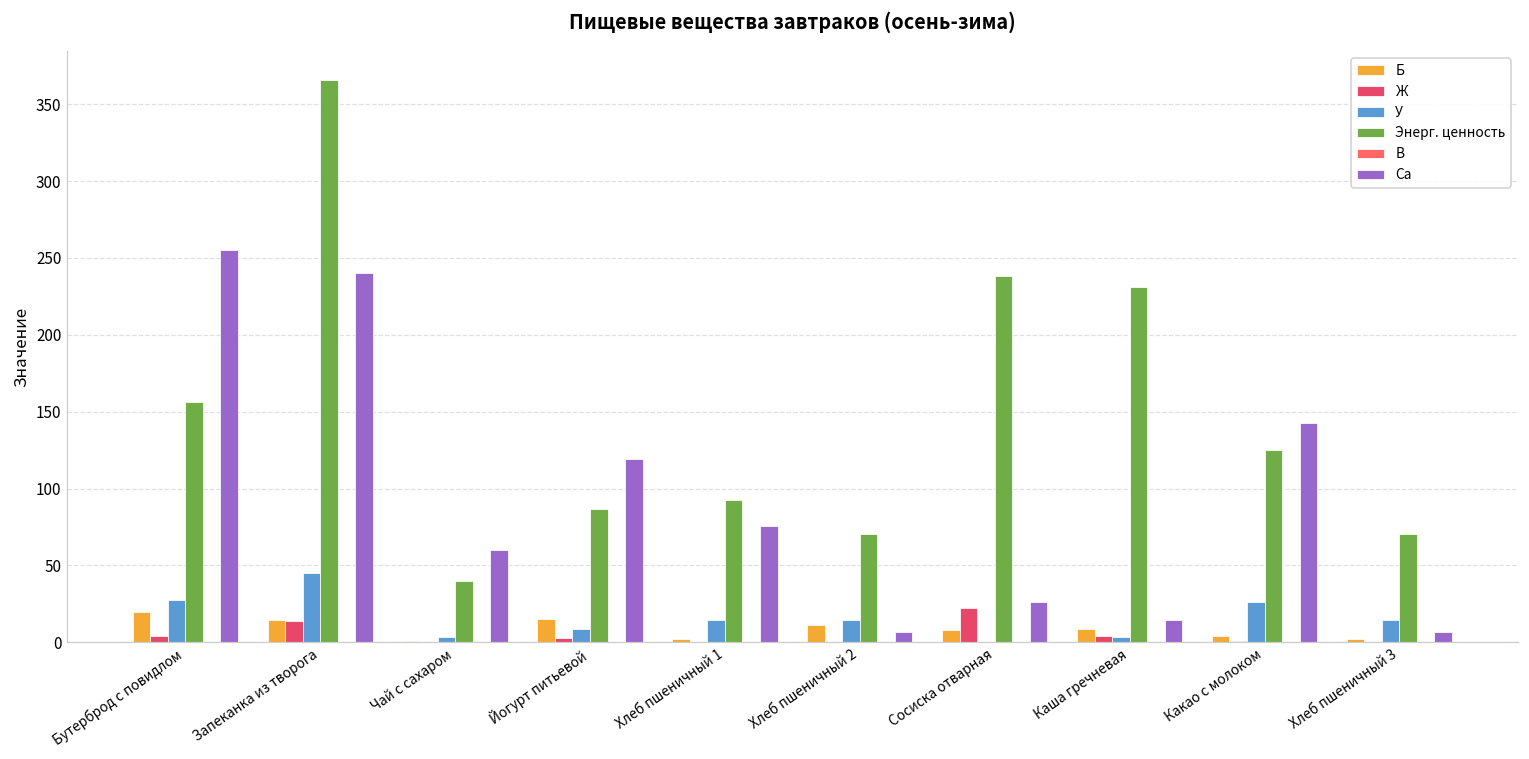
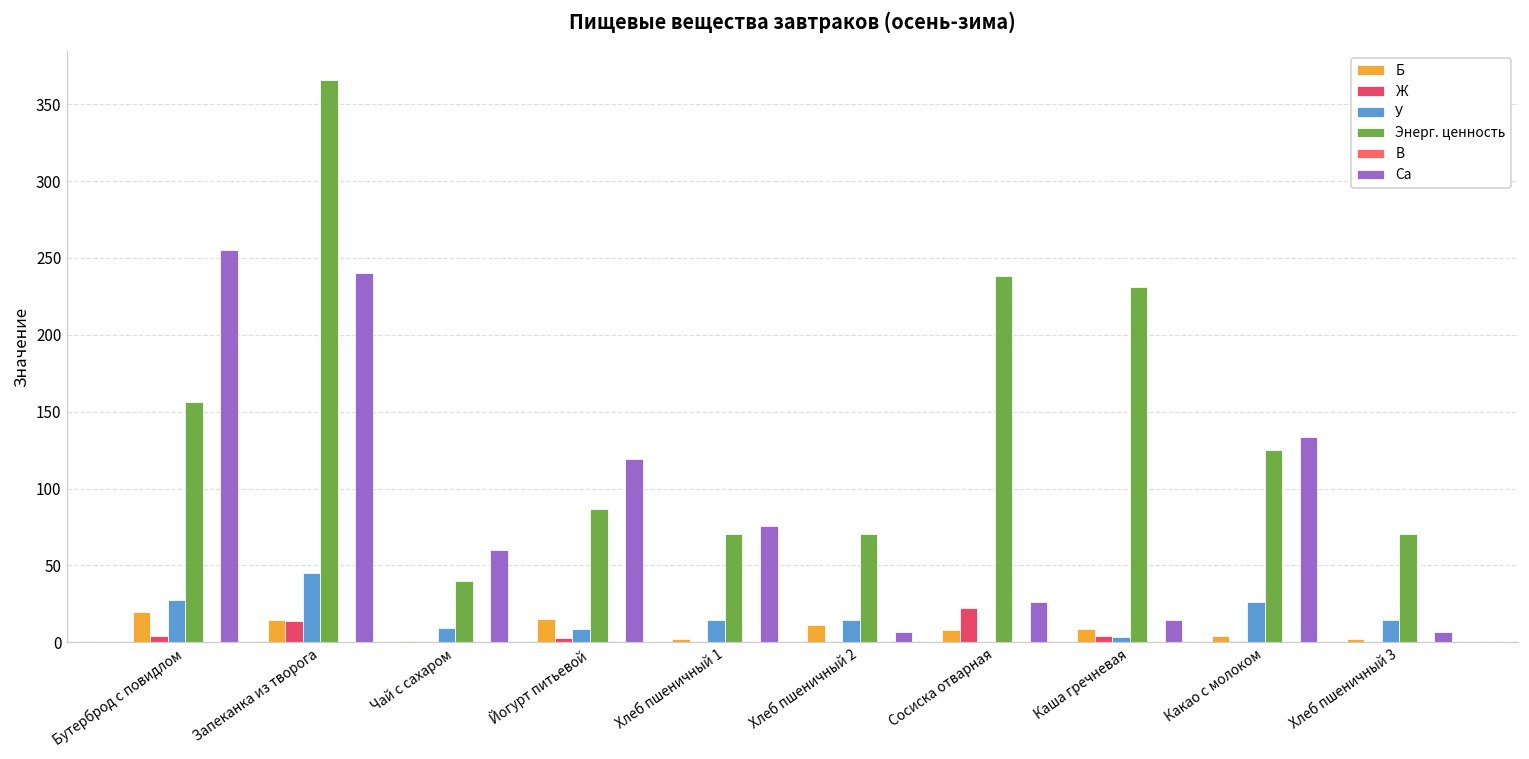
У, Чай с сахаром: 3 -> 9
Энерг. ценность, Хлеб пшеничный 1: 92 -> 70
Са, Какао с молоком: 143 -> 133
